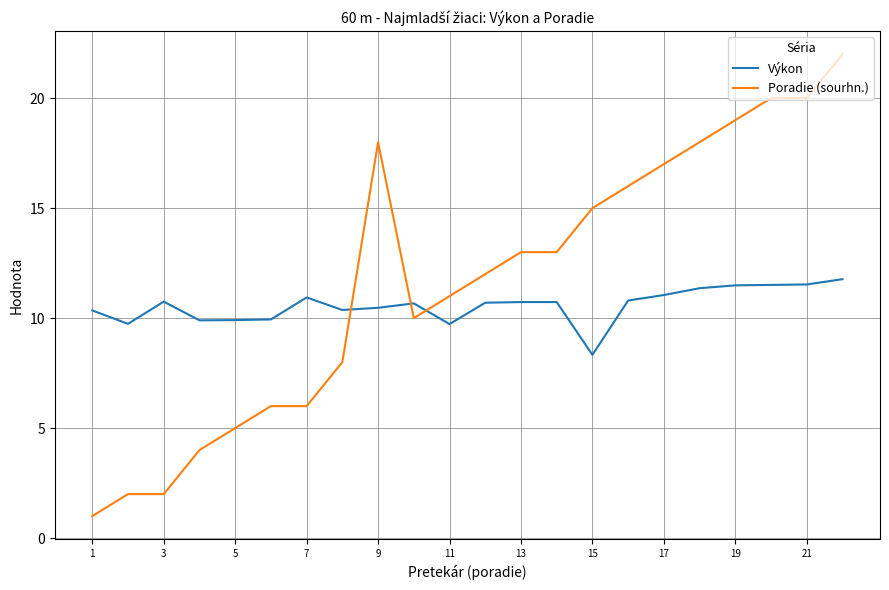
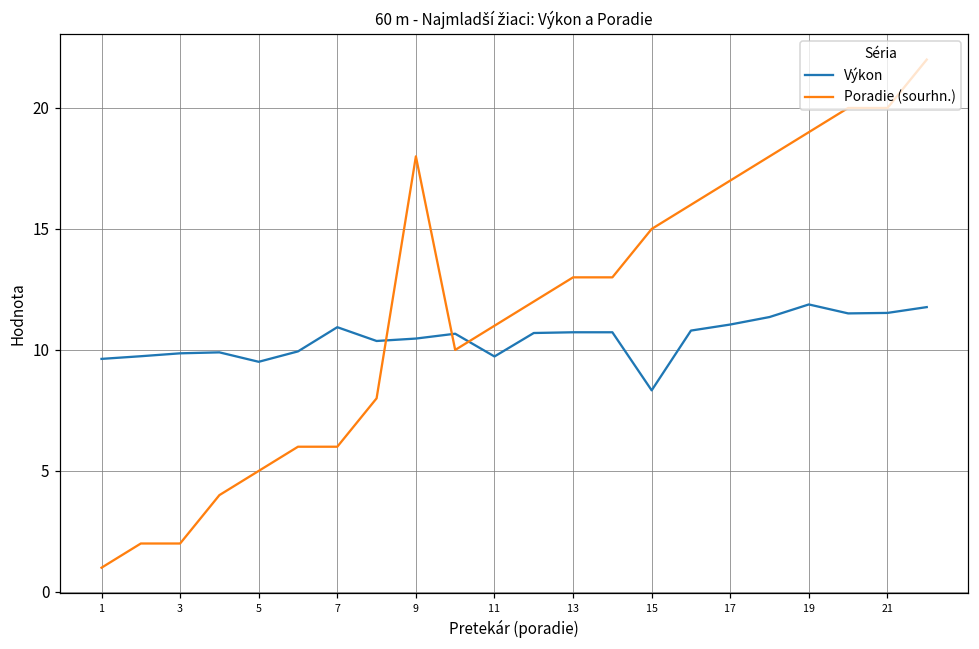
Výkon, 1: 10.4 -> 9.6
Výkon, 3: 10.8 -> 9.9
Výkon, 5: 9.9 -> 9.5
Výkon, 19: 11.5 -> 11.9
